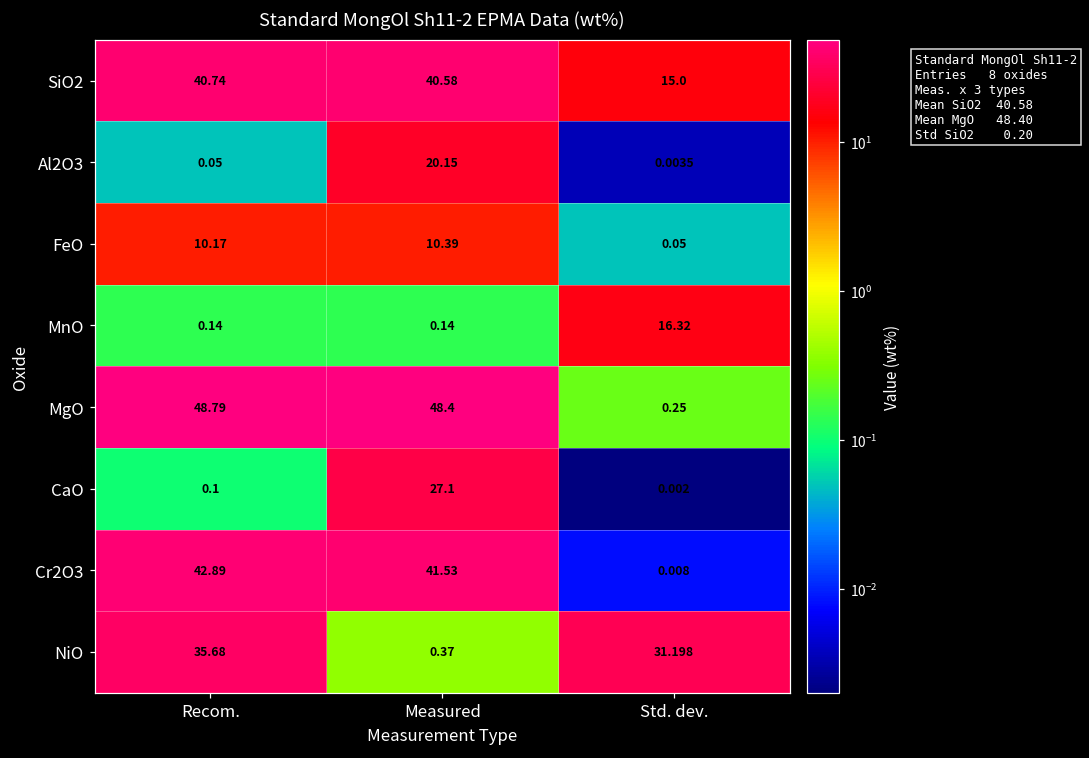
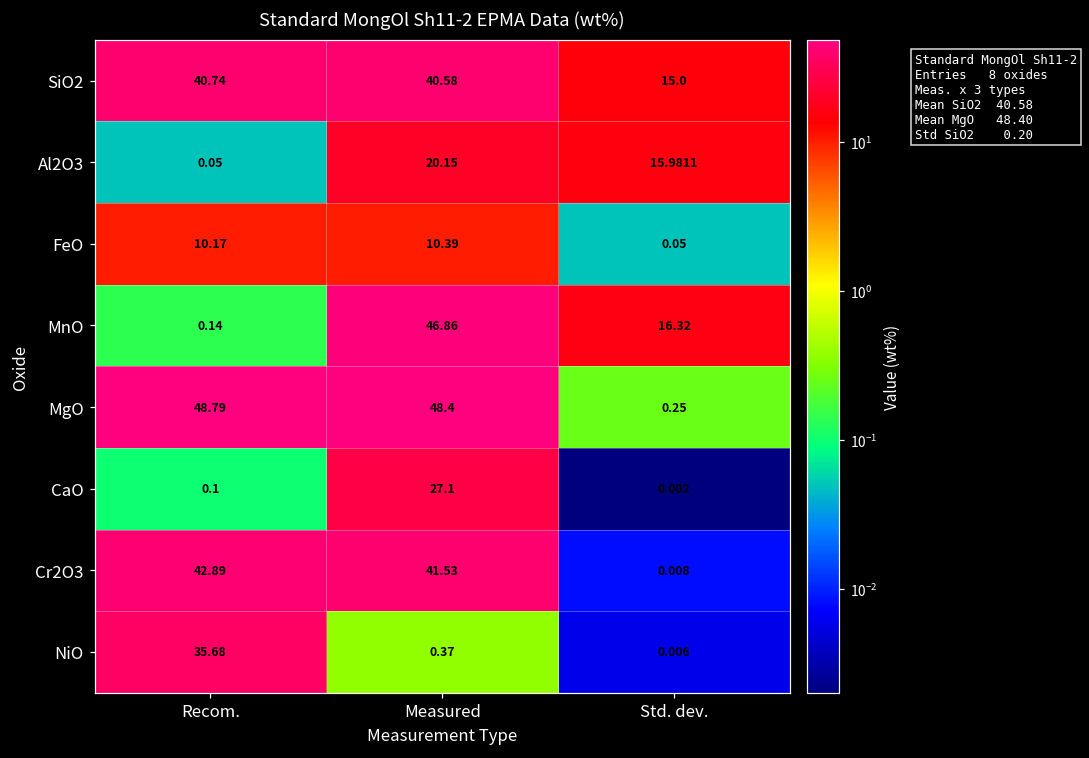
Al2O3, Std. dev.: 0.0035 -> 15.9811
MnO, Measured: 0.14 -> 46.86
NiO, Std. dev.: 31.198 -> 0.006
